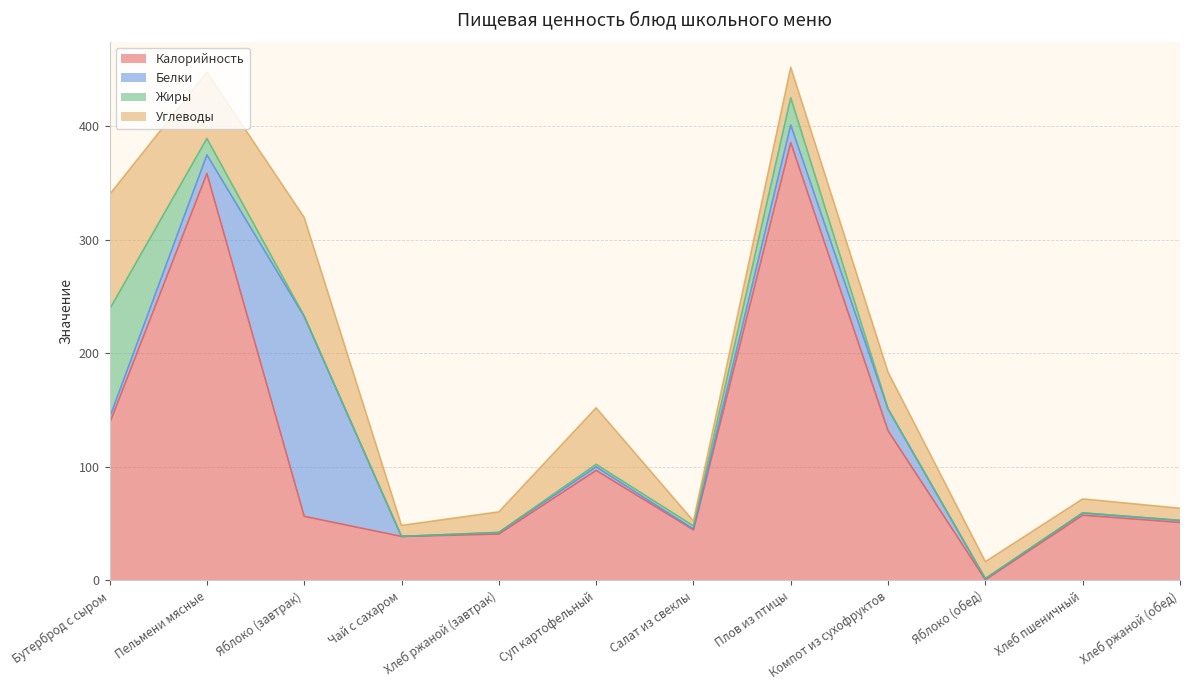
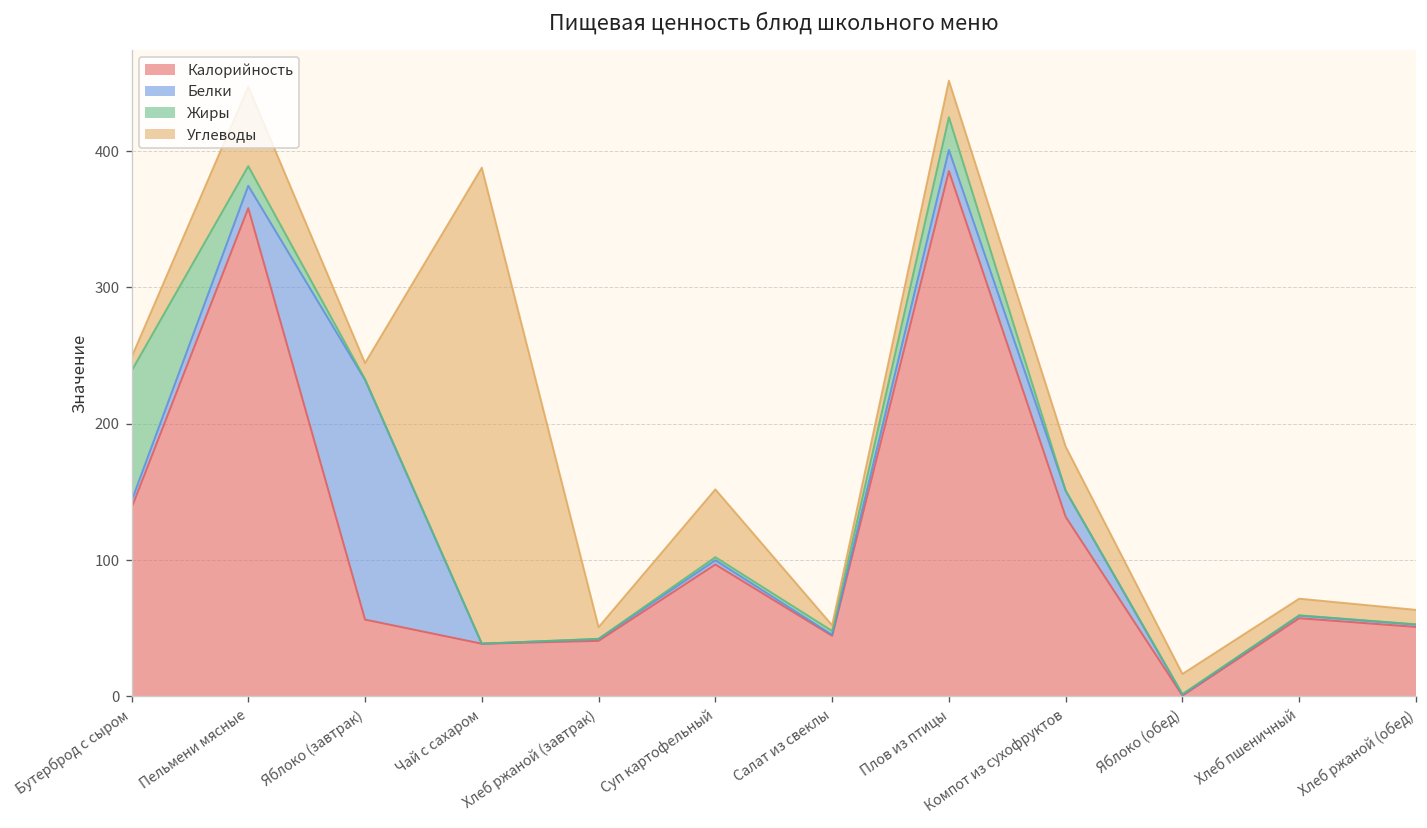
Углеводы, Бутерброд с сыром: 101 -> 10
Углеводы, Яблоко (завтрак): 87 -> 12
Углеводы, Чай с сахаром: 10 -> 349
Углеводы, Хлеб ржаной (завтрак): 18 -> 9
